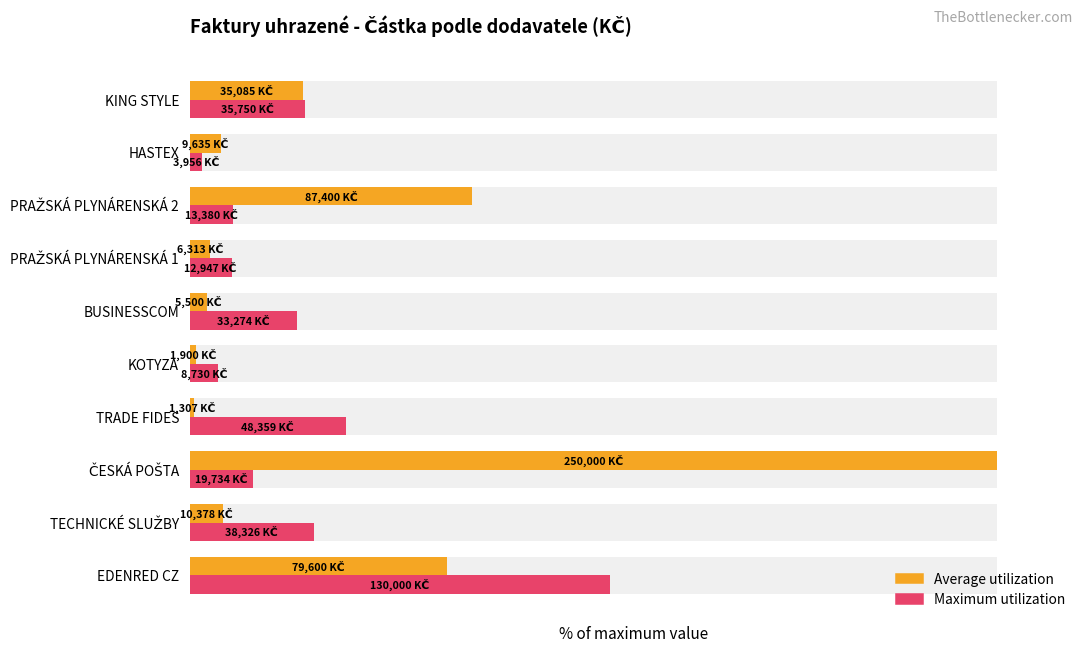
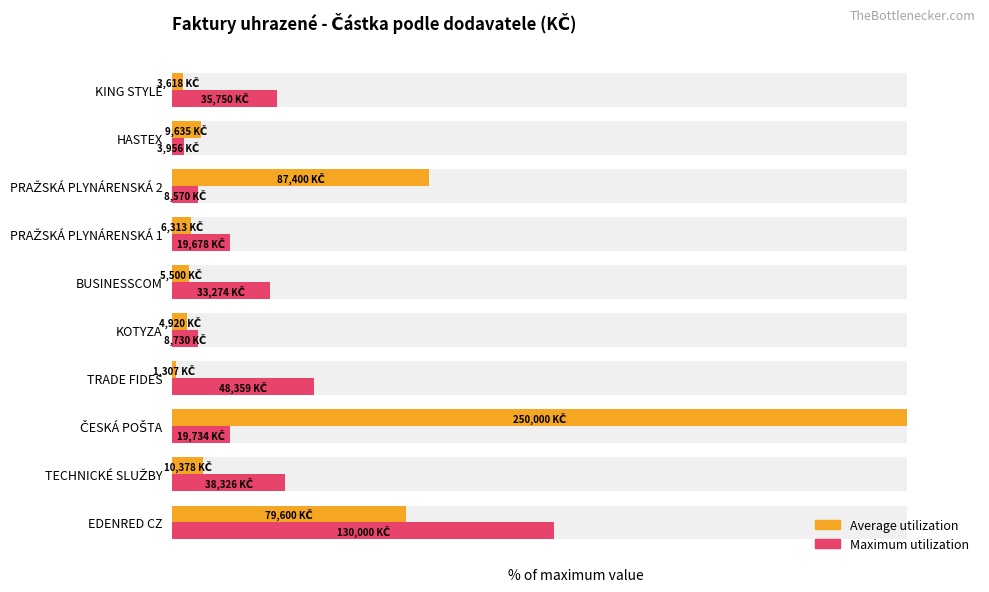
Average utilization, KING STYLE: 35,085 -> 3,618
Maximum utilization, PRAŽSKÁ PLYNÁRENSKÁ 2: 13,380 -> 8,570
Maximum utilization, PRAŽSKÁ PLYNÁRENSKÁ 1: 12,947 -> 19,678
Average utilization, KOTYZA: 1,900 -> 4,920
